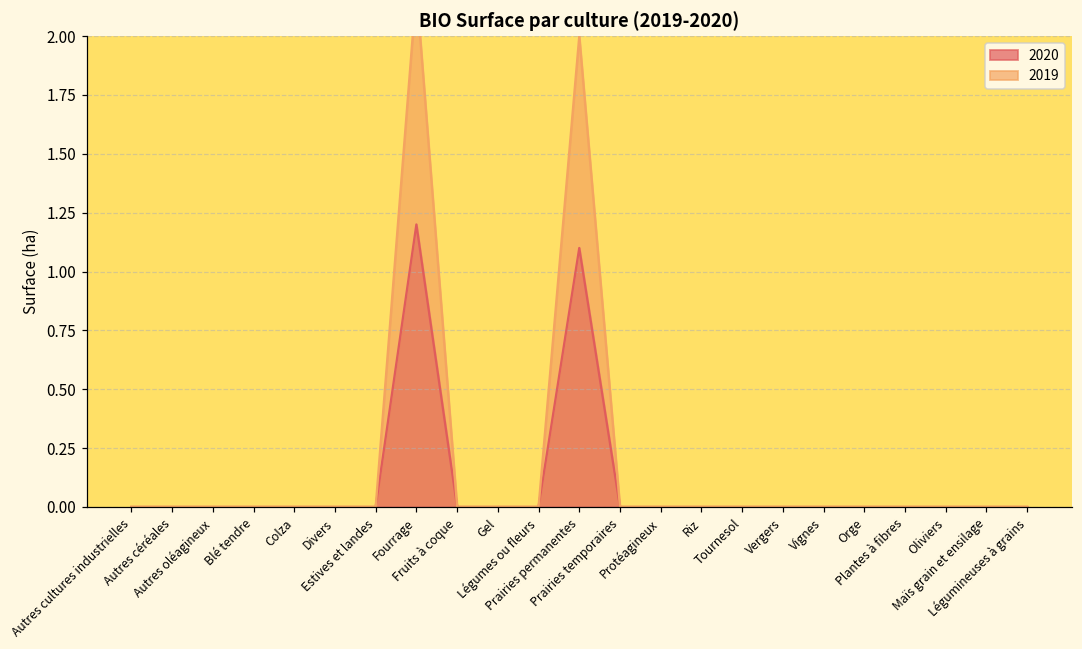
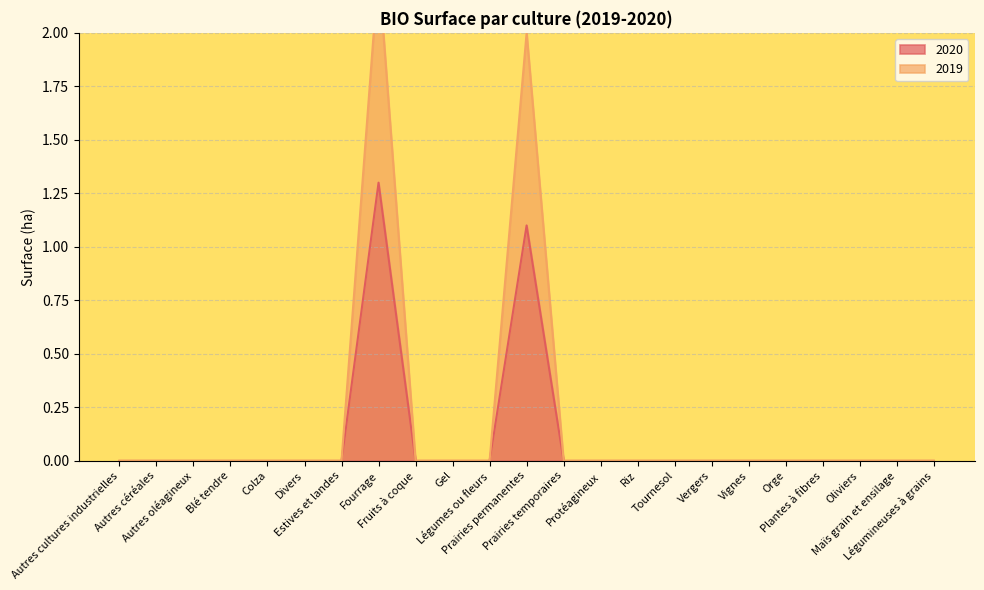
2020, Fourrage: 1.2 -> 1.3
